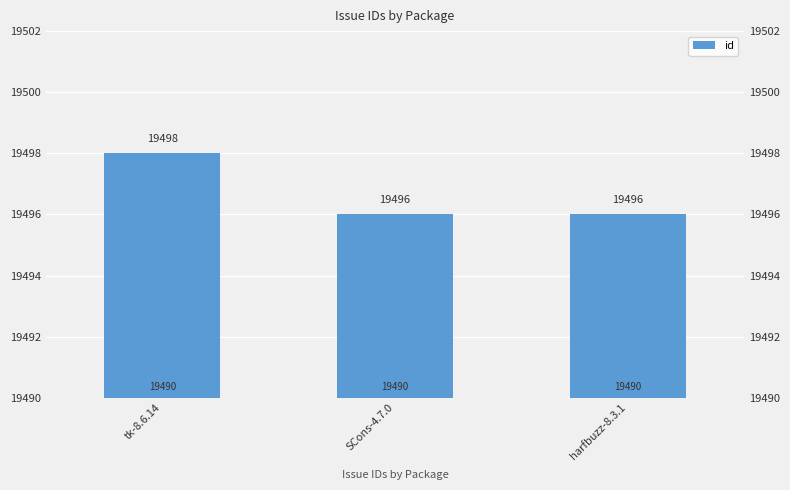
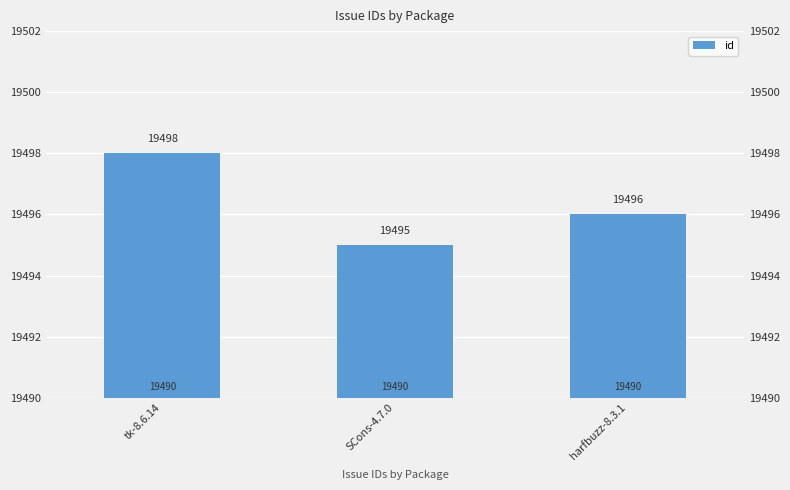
SCons-4.7.0: 19496 -> 19495
